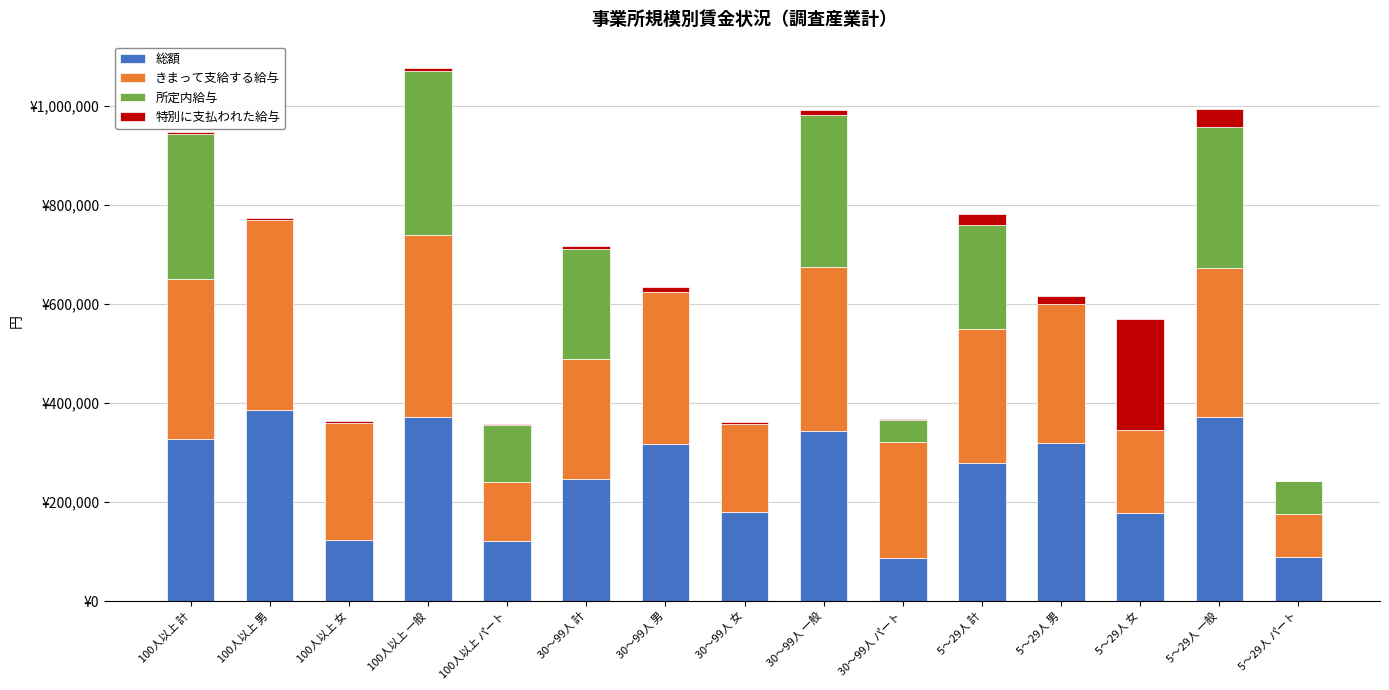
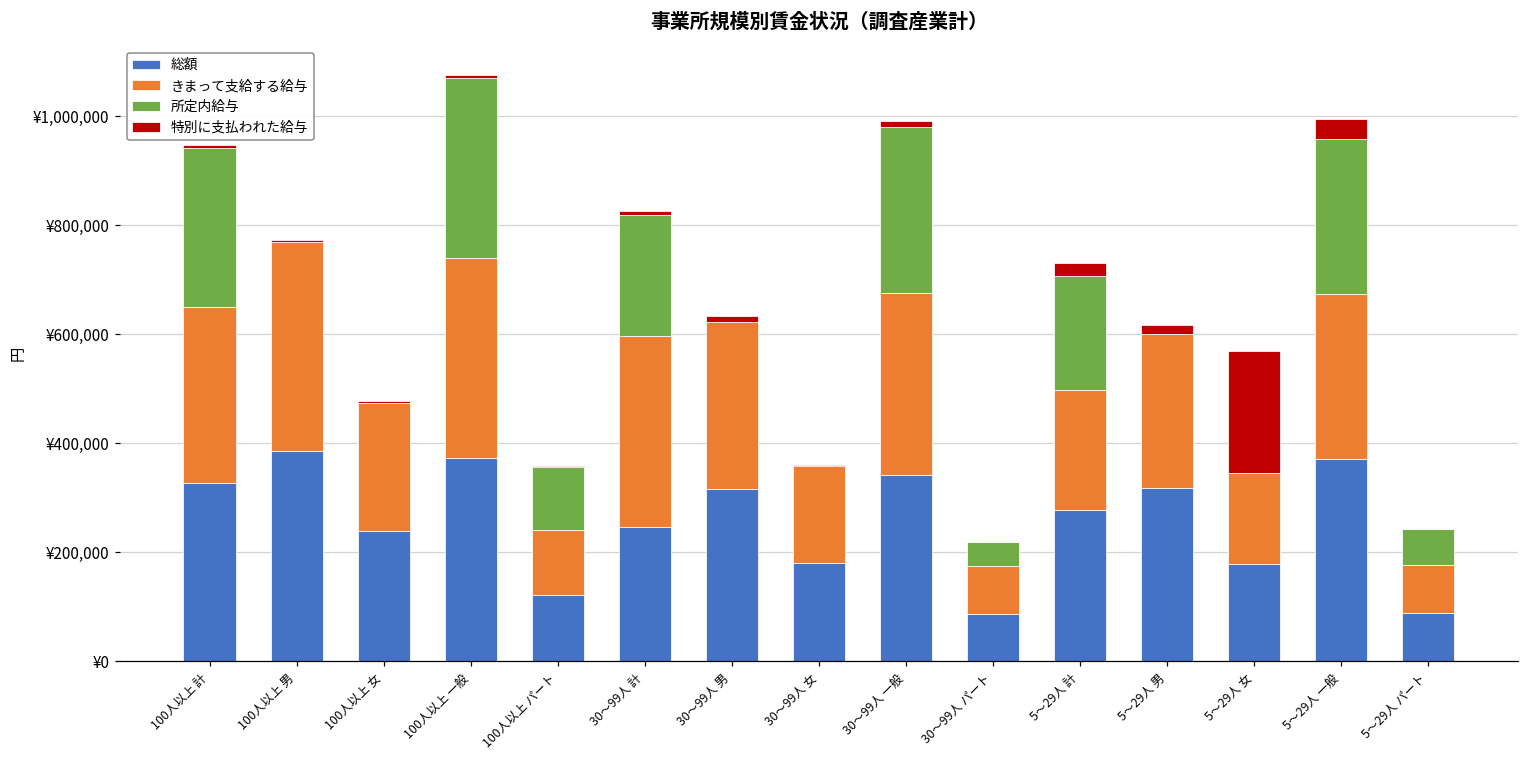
総額, 100人以上 女: ¥120,000 -> ¥240,000
きまって支給する給与, 30～99人 計: ¥240,000 -> ¥350,000
きまって支給する給与, 30～99人 パート: ¥230,000 -> ¥90,000
きまって支給する給与, 5～29人 計: ¥270,000 -> ¥220,000
